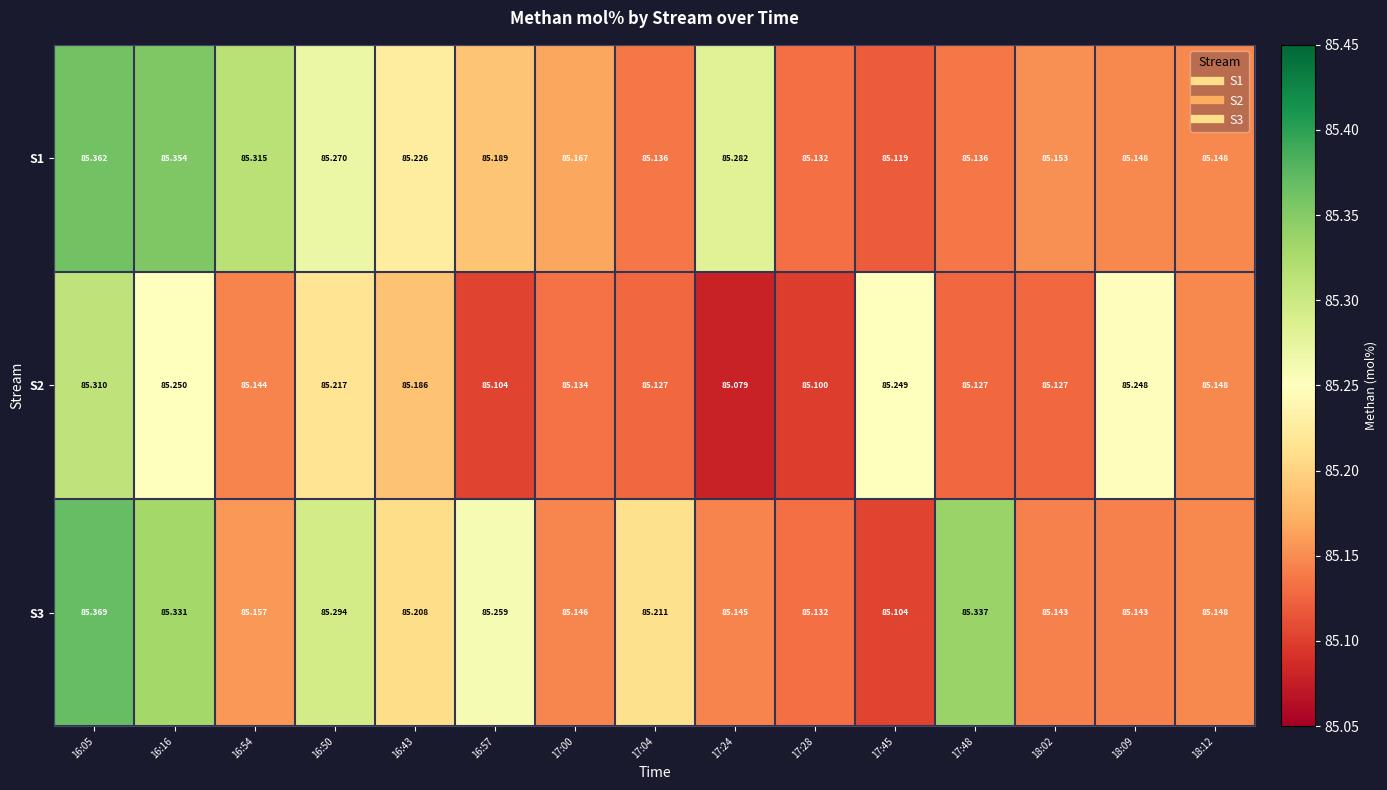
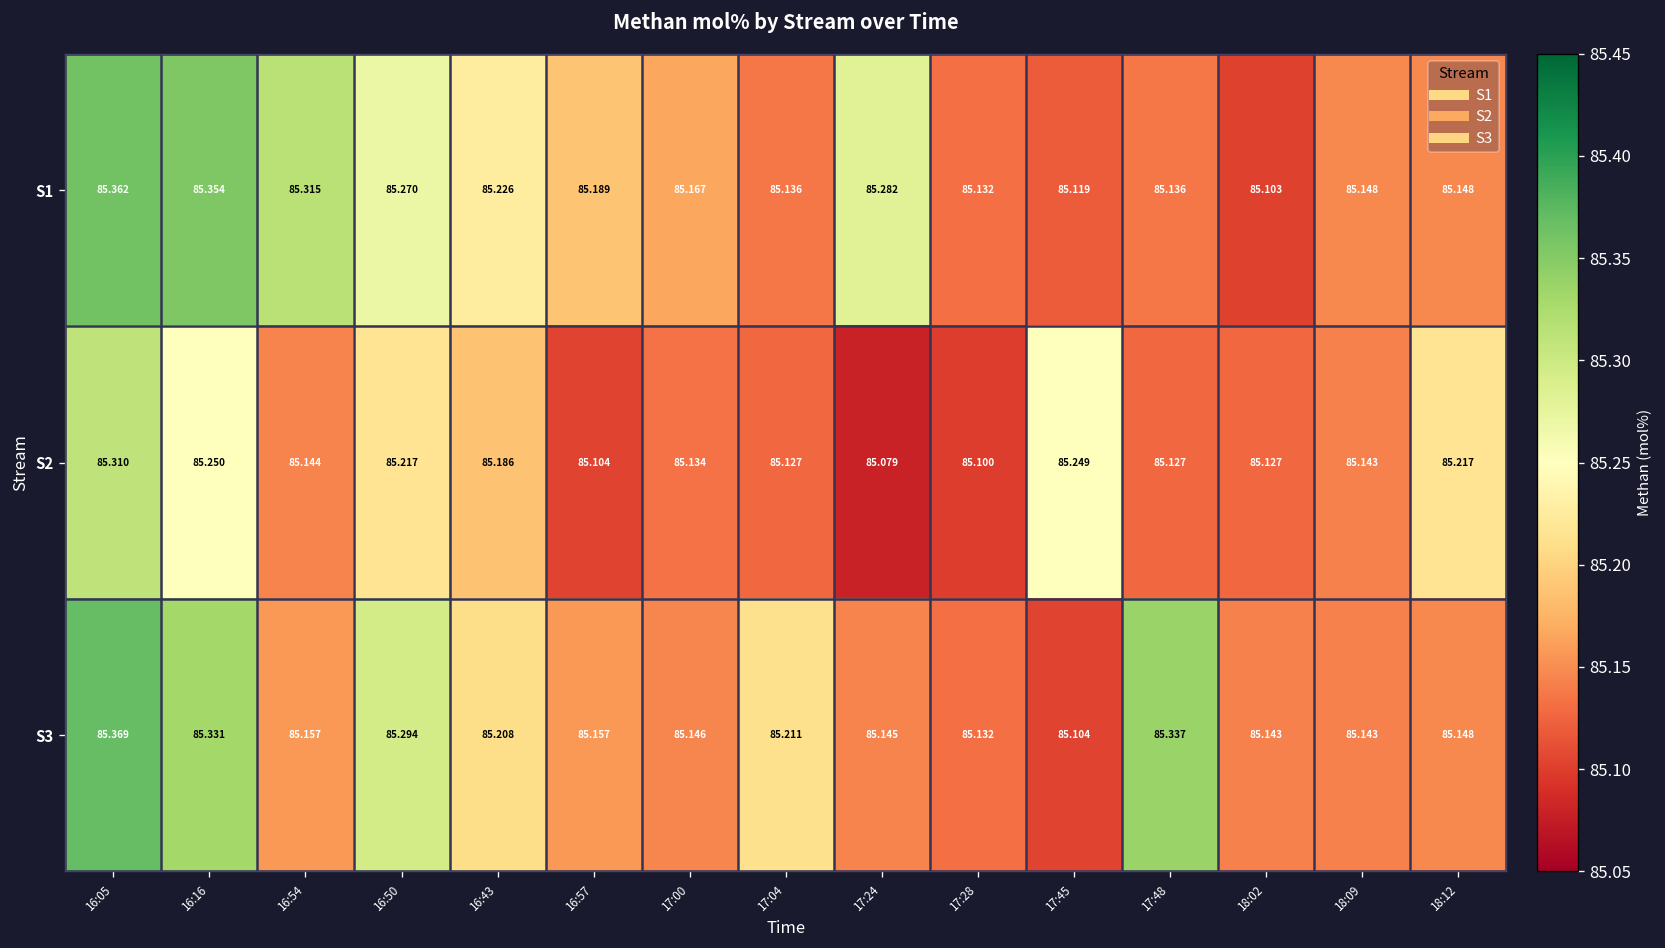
S1, 18:02: 85.153 -> 85.103
S2, 18:09: 85.248 -> 85.143
S2, 18:12: 85.148 -> 85.217
S3, 16:57: 85.259 -> 85.157
